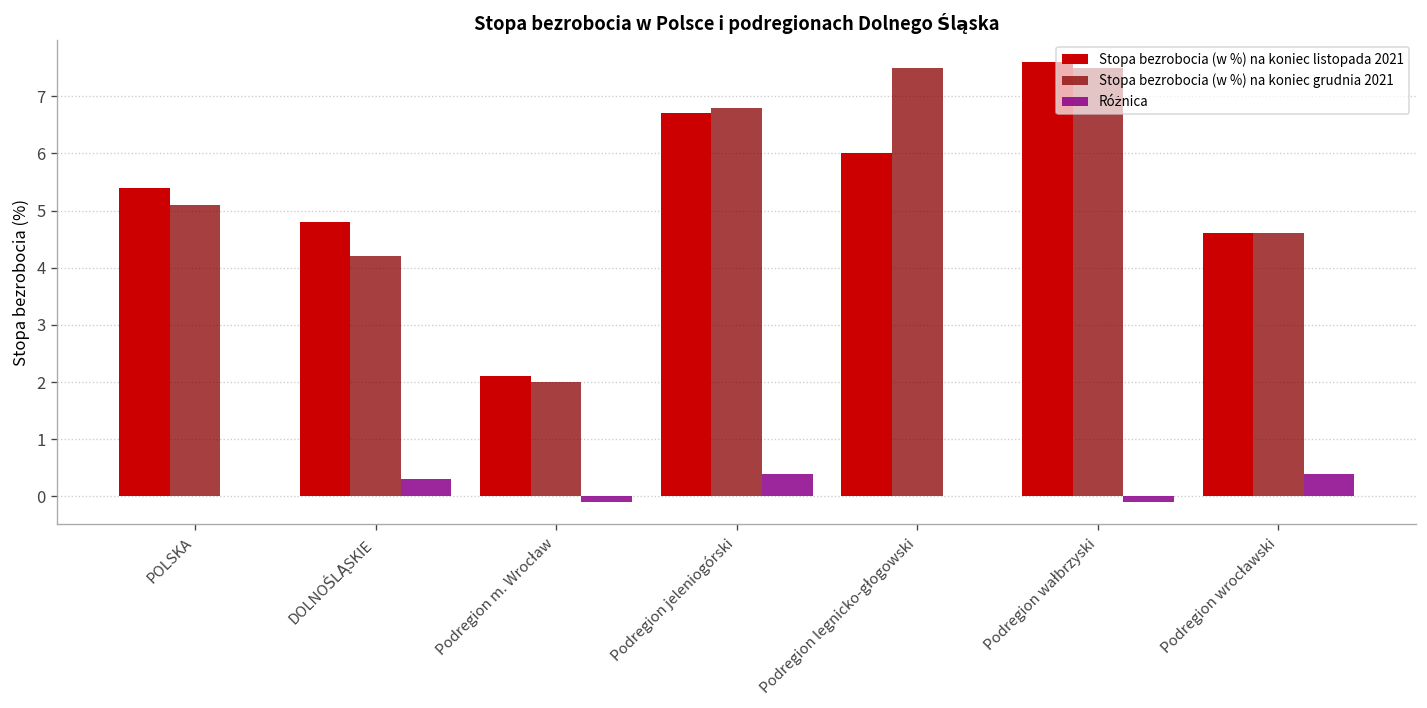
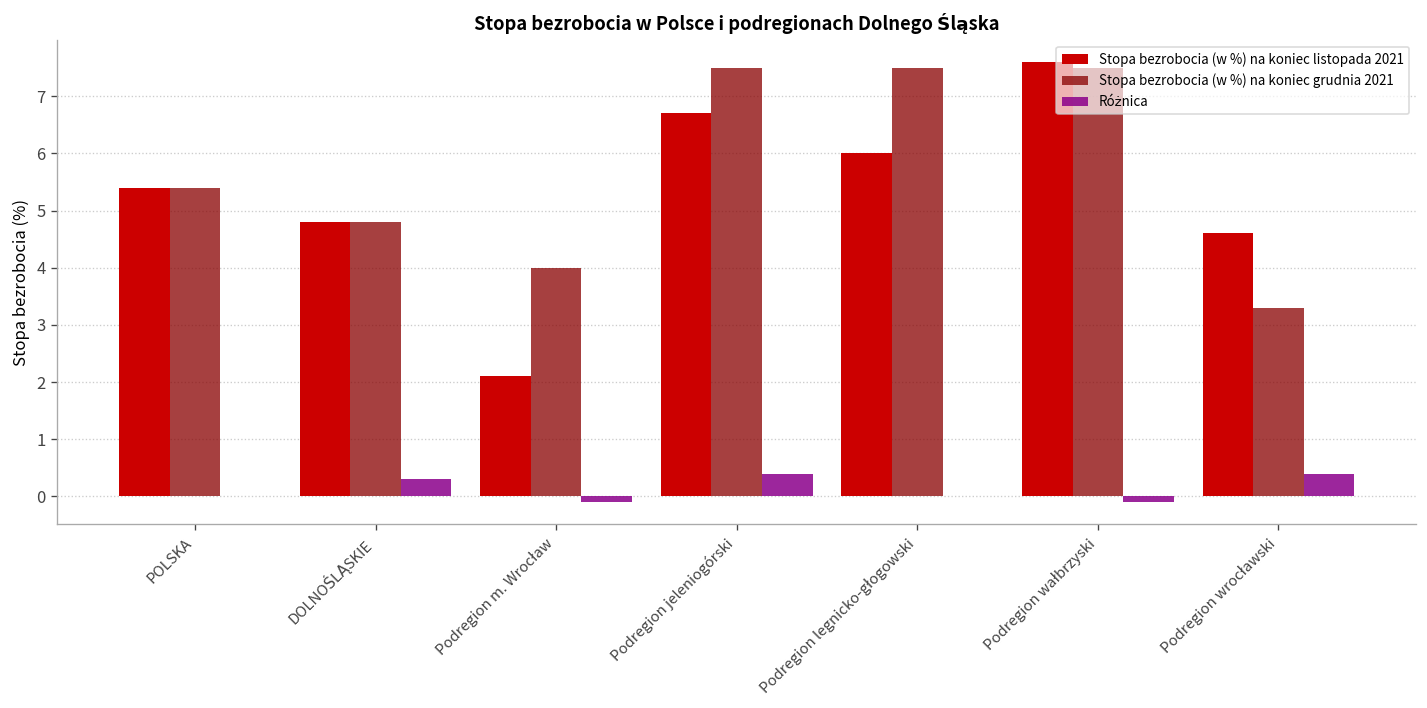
Stopa bezrobocia (w %) na koniec grudnia 2021, POLSKA: 5.1 -> 5.4
Stopa bezrobocia (w %) na koniec grudnia 2021, DOLNOŚLĄSKIE: 4.2 -> 4.8
Stopa bezrobocia (w %) na koniec grudnia 2021, Podregion m. Wrocław: 2 -> 4
Stopa bezrobocia (w %) na koniec grudnia 2021, Podregion jeleniogórski: 6.8 -> 7.5
Stopa bezrobocia (w %) na koniec grudnia 2021, Podregion wrocławski: 4.6 -> 3.3
